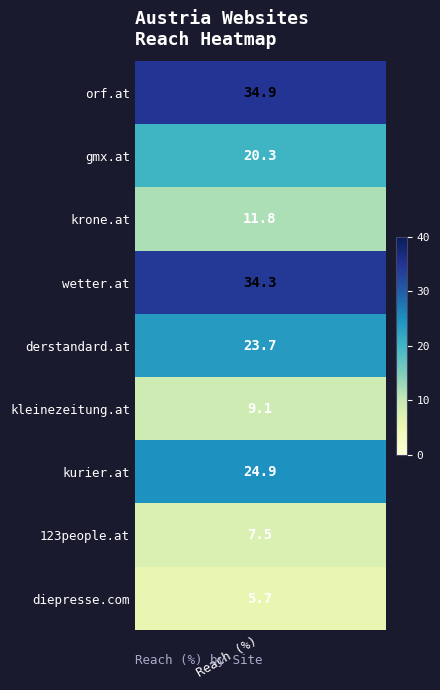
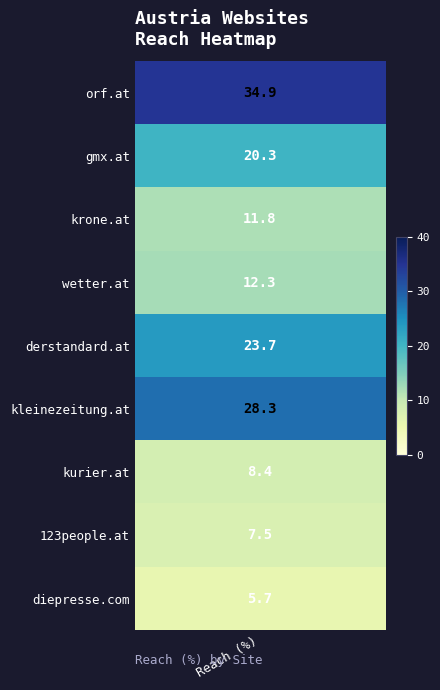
wetter.at, Reach (%): 34.3 -> 12.3
kleinezeitung.at, Reach (%): 9.1 -> 28.3
kurier.at, Reach (%): 24.9 -> 8.4
